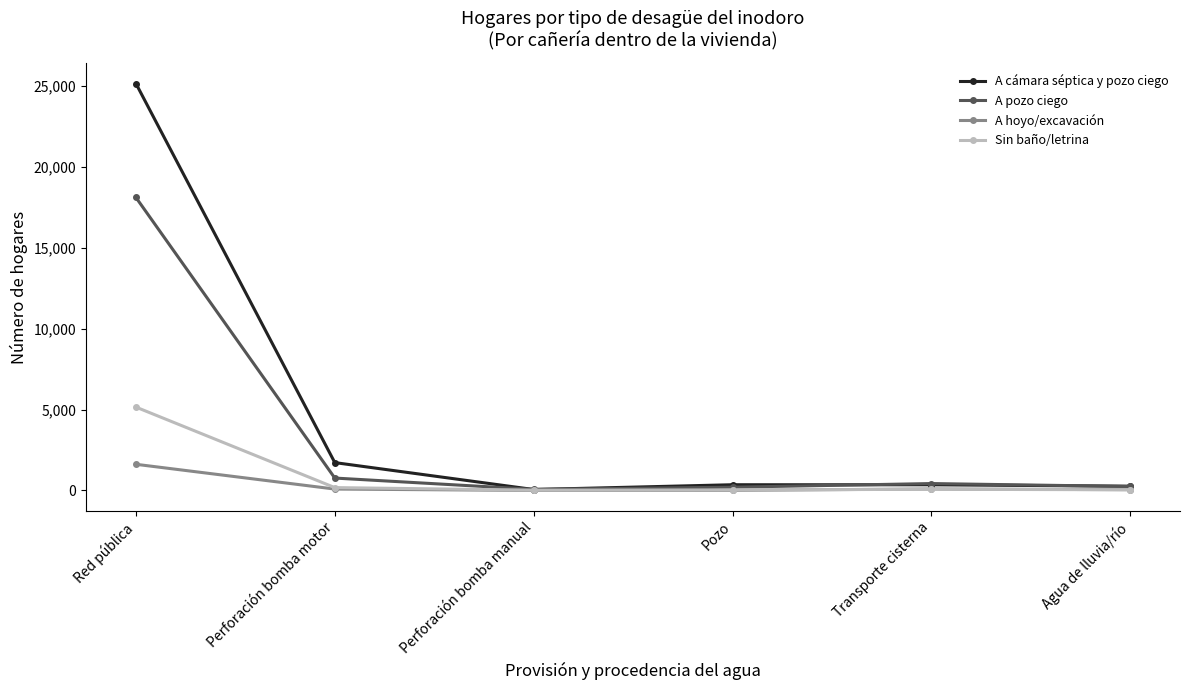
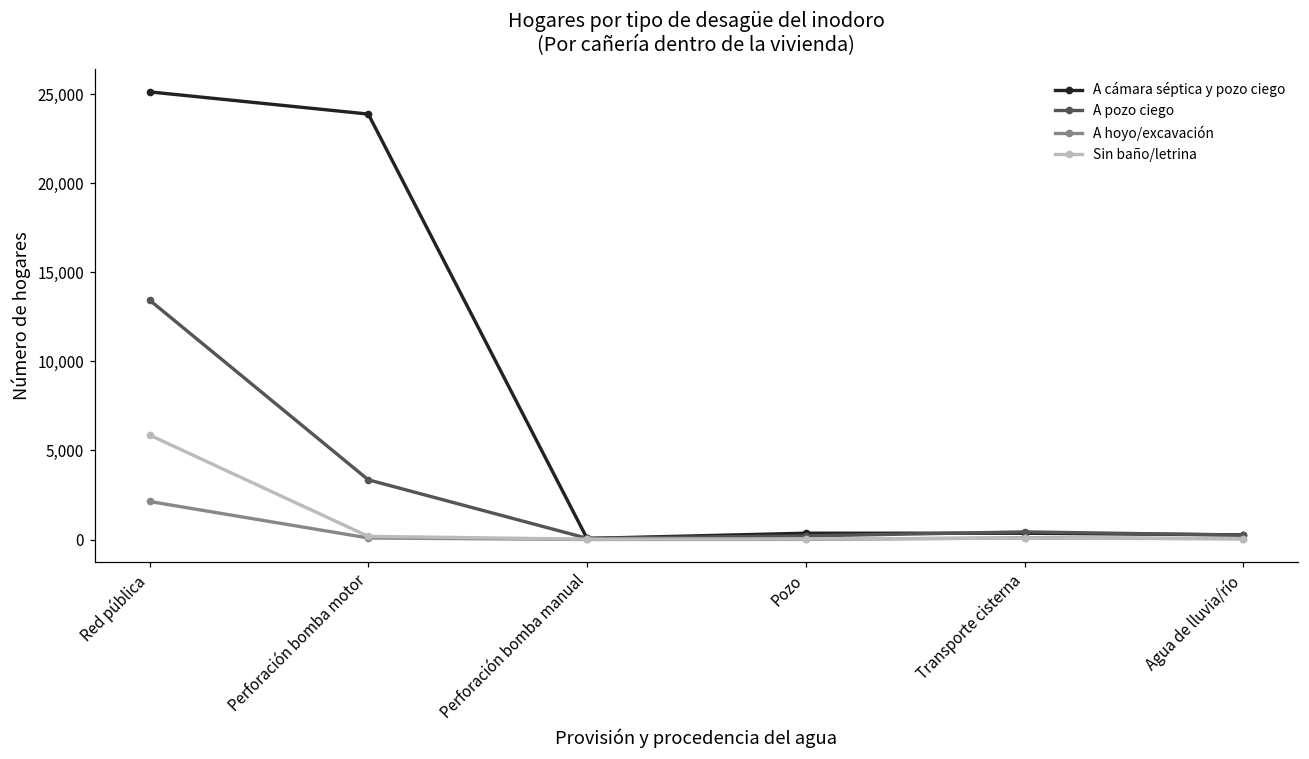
A pozo ciego, Red pública: 18,100 -> 13,400
A hoyo/excavación, Red pública: 1,600 -> 2,100
Sin baño/letrina, Red pública: 5,100 -> 5,900
A cámara séptica y pozo ciego, Perforación bomba motor: 1,700 -> 23,900
A pozo ciego, Perforación bomba motor: 800 -> 3,400
